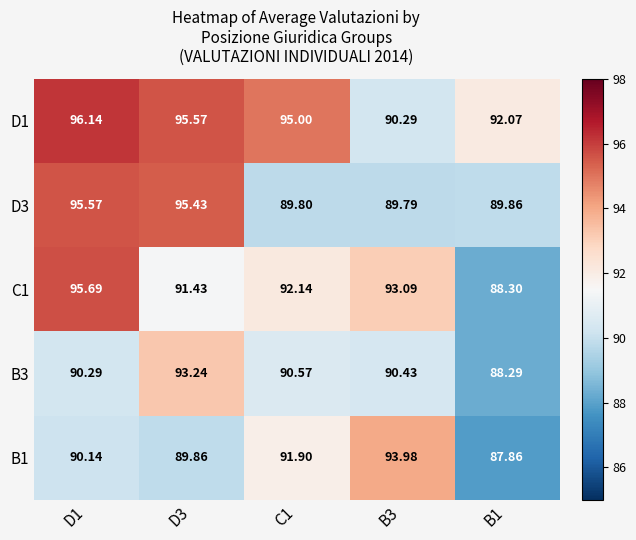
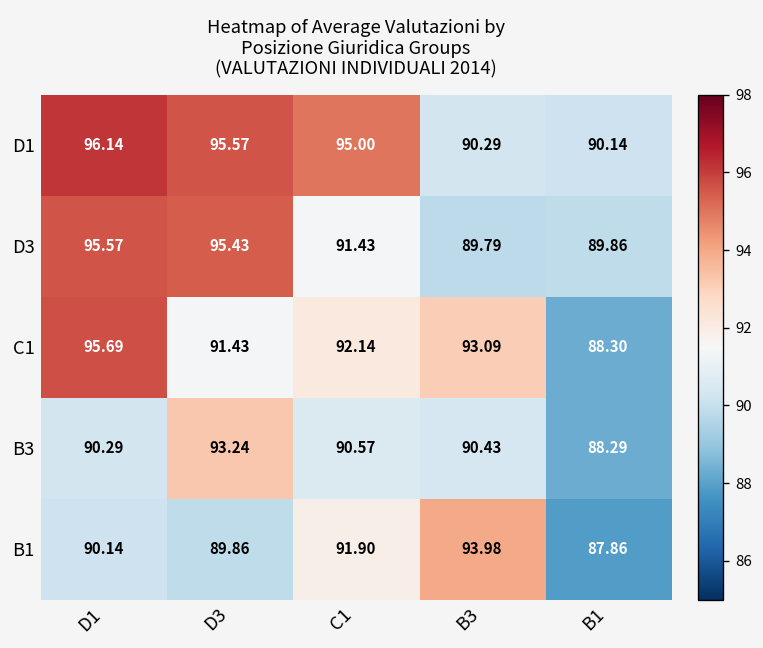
D1, B1: 92.07 -> 90.14
D3, C1: 89.80 -> 91.43
